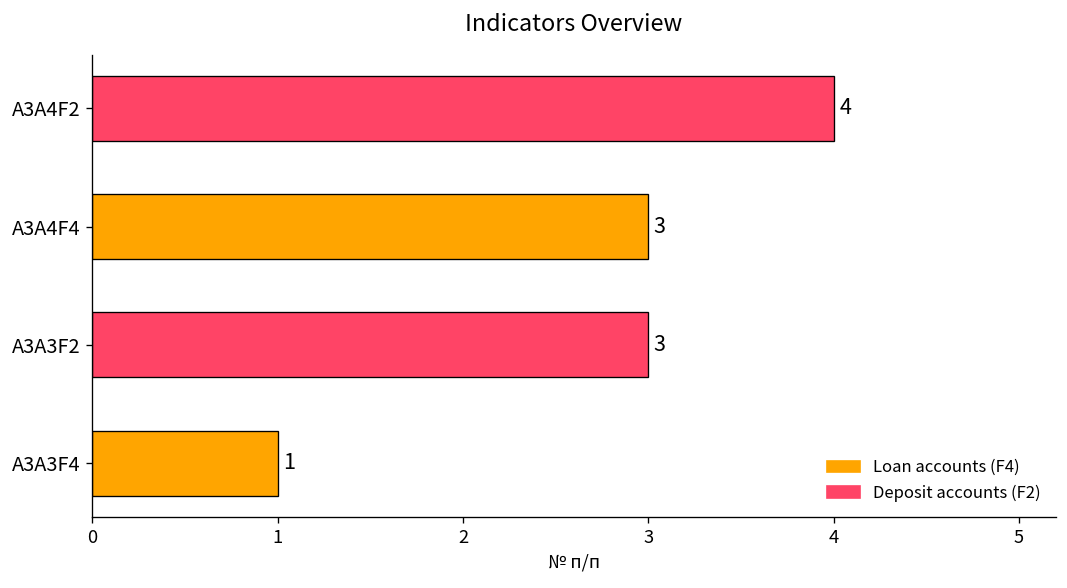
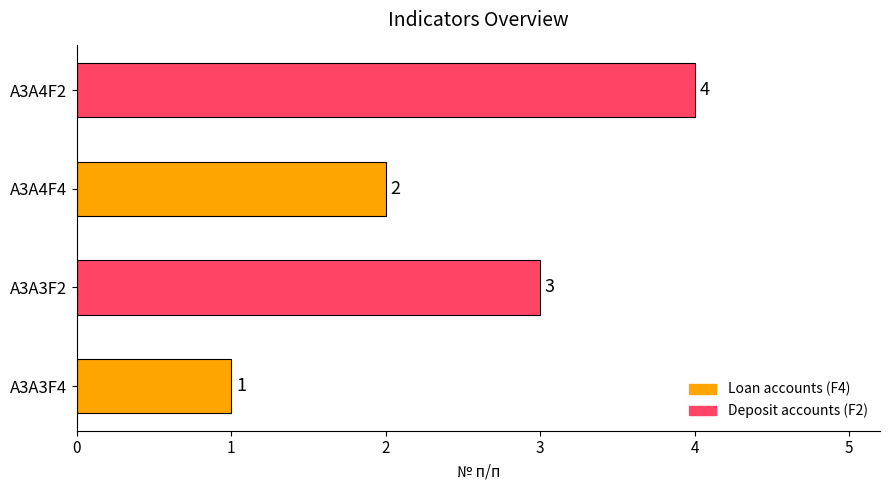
A3A4F4: 3 -> 2
